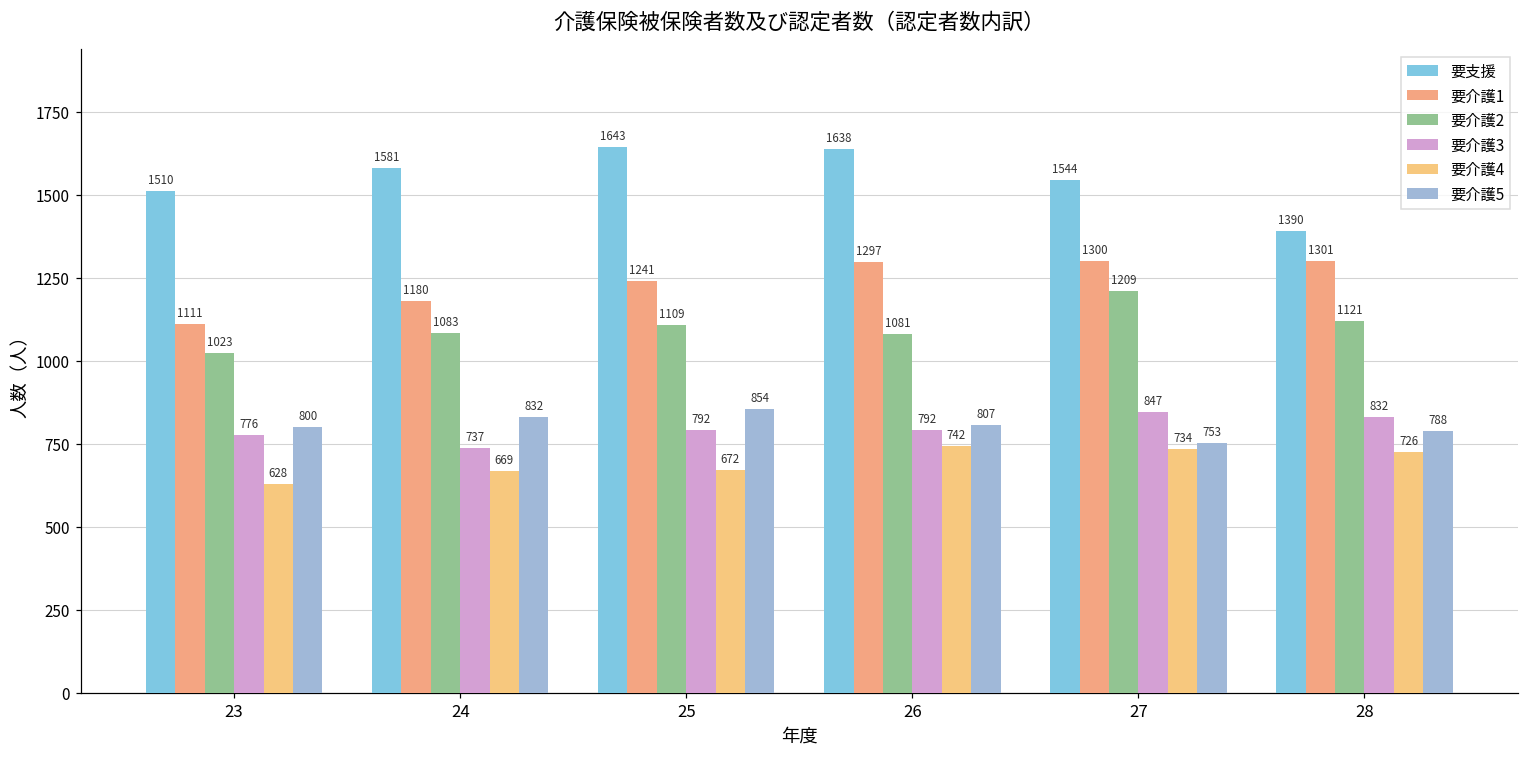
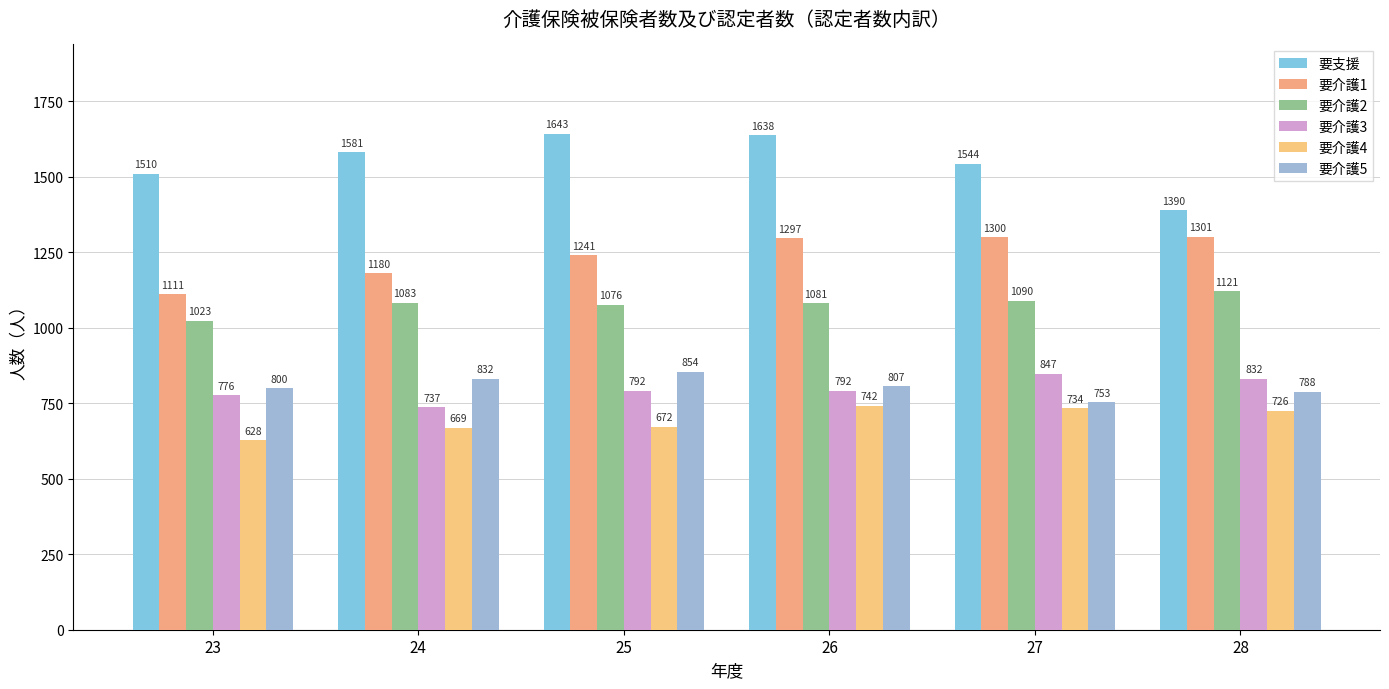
要介護2, 25: 1109 -> 1076
要介護2, 27: 1209 -> 1090
